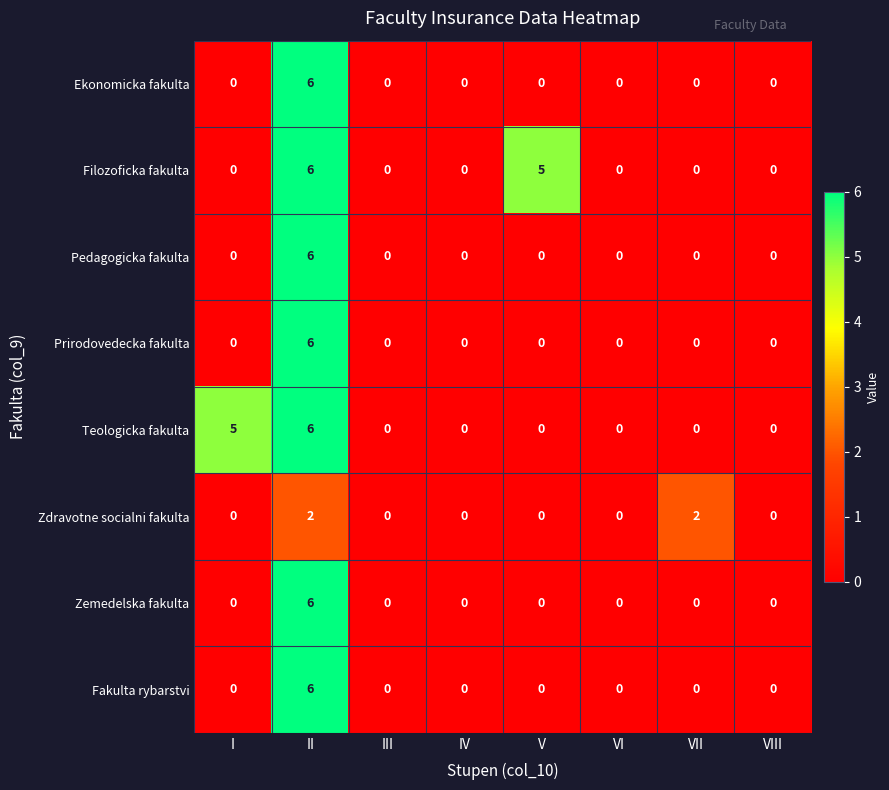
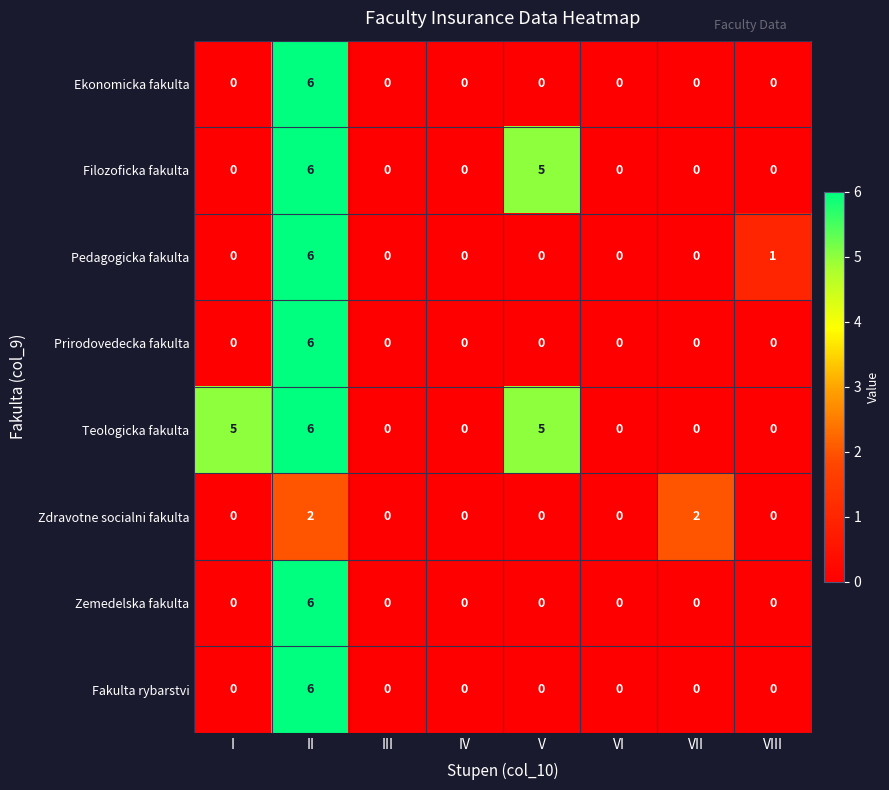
Pedagogicka fakulta, VIII: 0 -> 1
Teologicka fakulta, V: 0 -> 5
